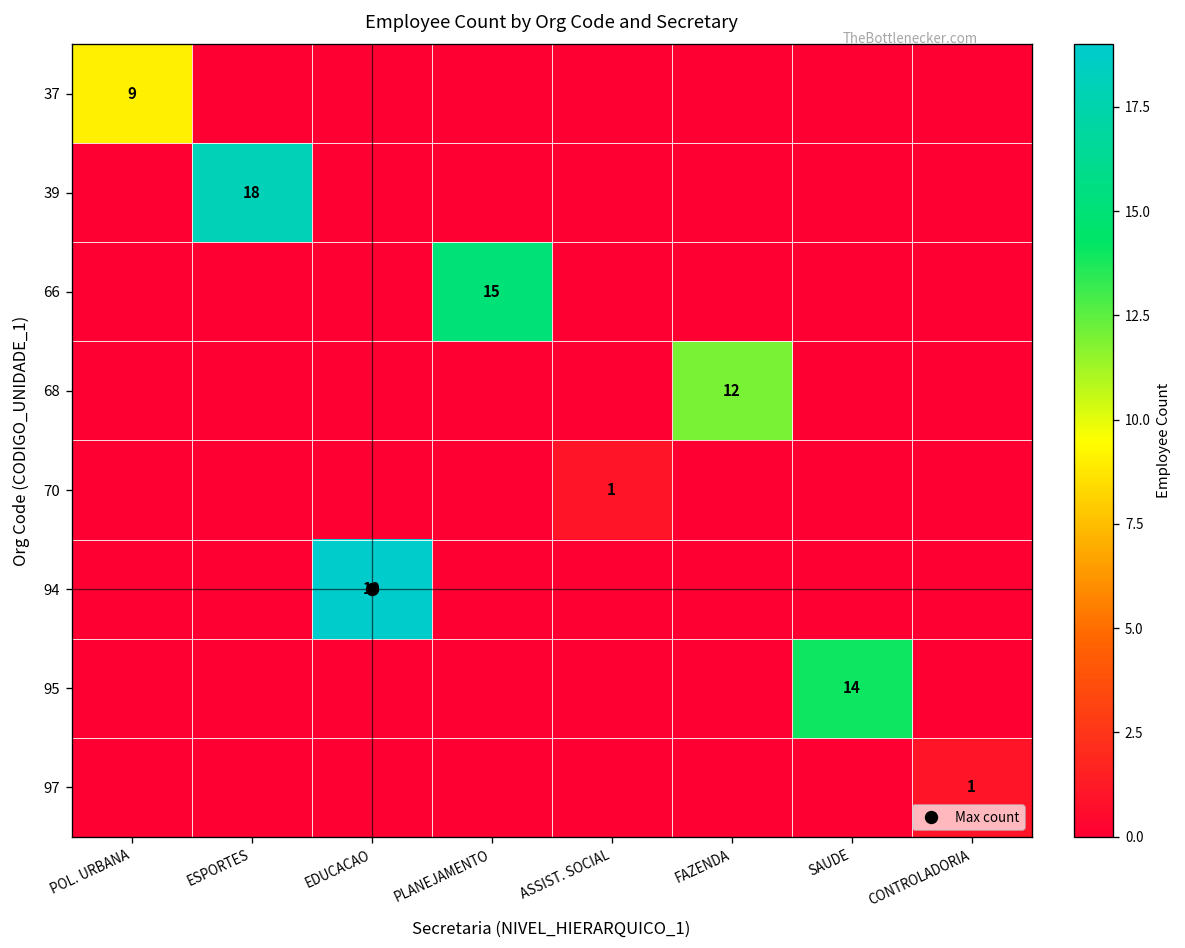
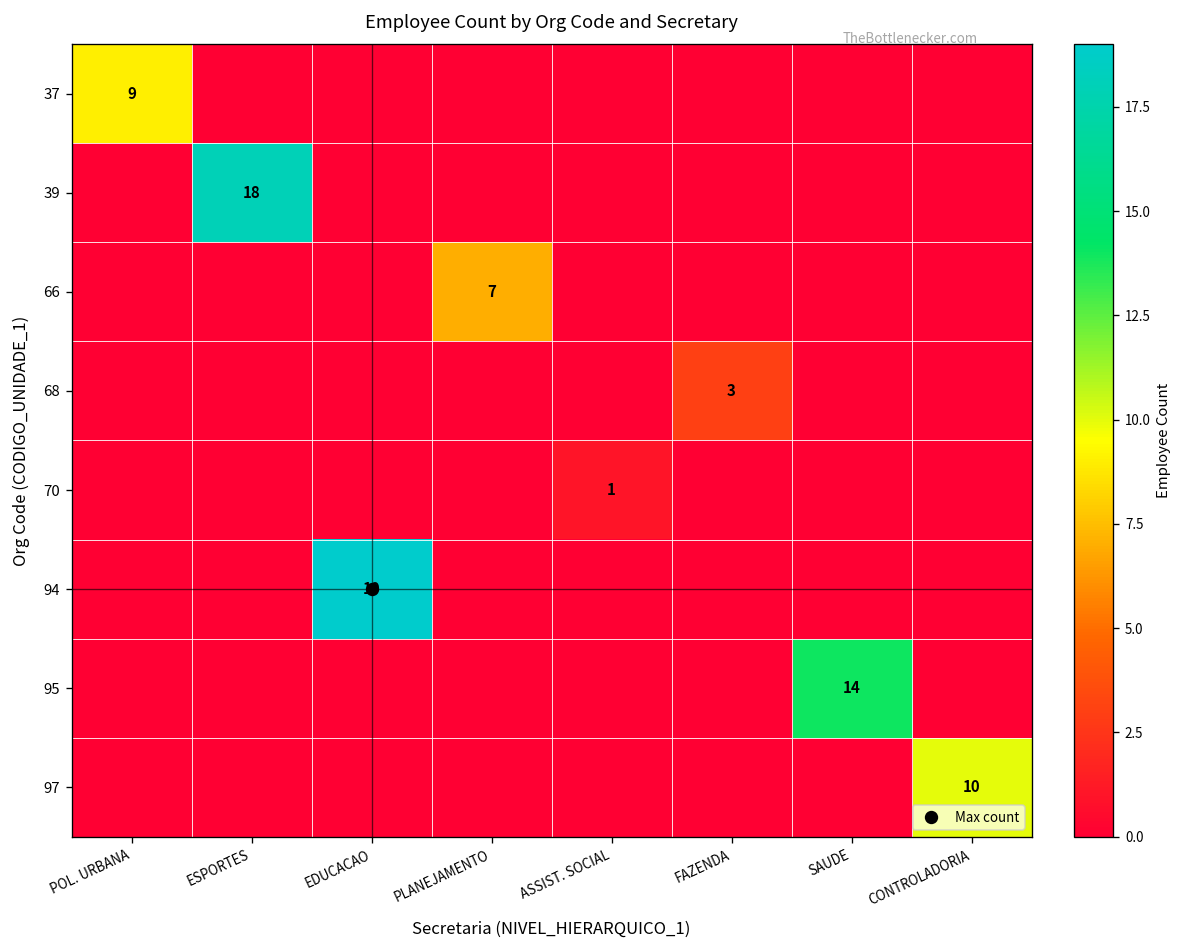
66, PLANEJAMENTO: 15 -> 7
68, FAZENDA: 12 -> 3
97, CONTROLADORIA: 1 -> 10
